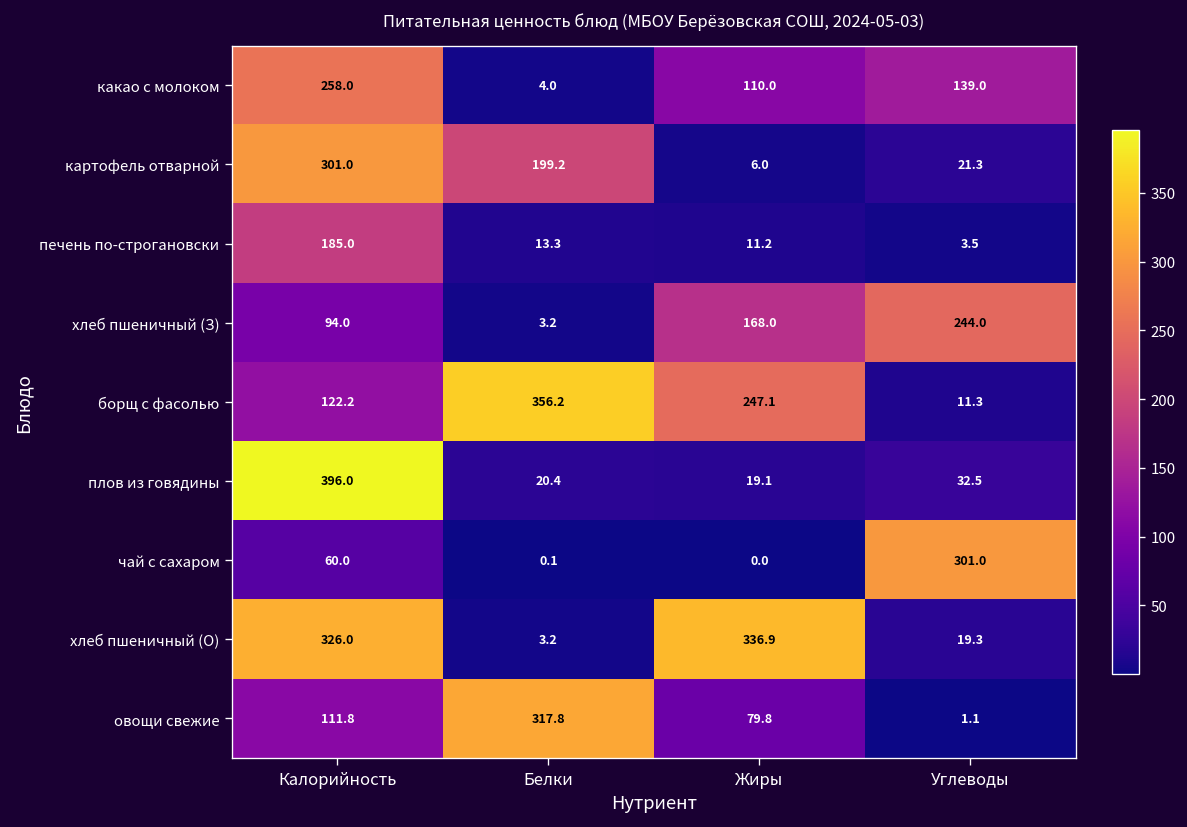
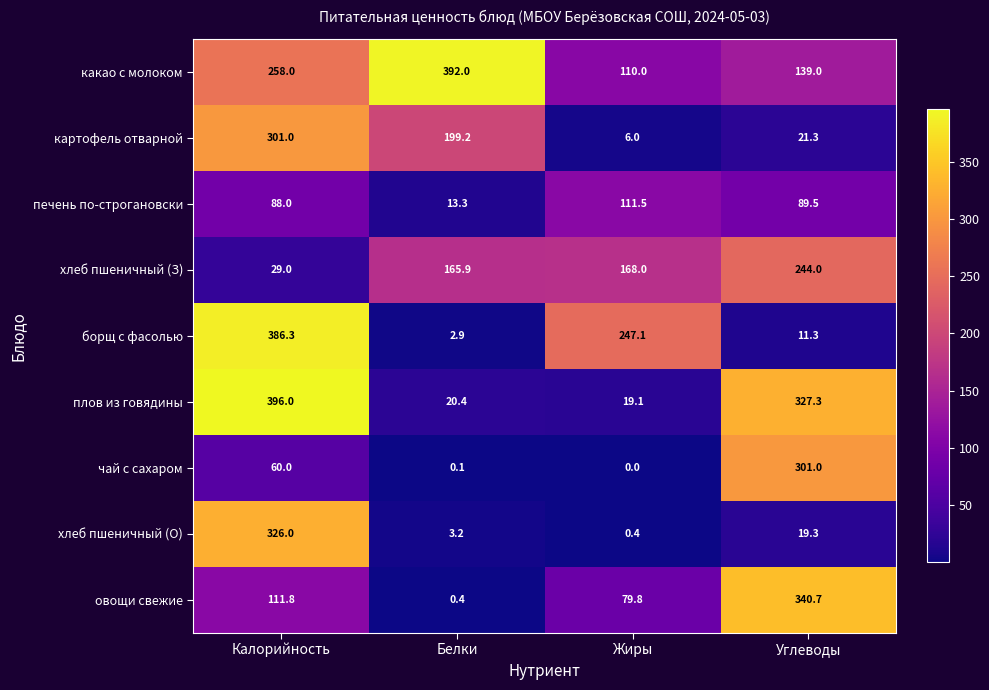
какао с молоком, Белки: 4.0 -> 392.0
печень по-строгановски, Калорийность: 185.0 -> 88.0
печень по-строгановски, Жиры: 11.2 -> 111.5
печень по-строгановски, Углеводы: 3.5 -> 89.5
хлеб пшеничный (З), Калорийность: 94.0 -> 29.0
хлеб пшеничный (З), Белки: 3.2 -> 165.9
борщ с фасолью, Калорийность: 122.2 -> 386.3
борщ с фасолью, Белки: 356.2 -> 2.9
плов из говядины, Углеводы: 32.5 -> 327.3
хлеб пшеничный (О), Жиры: 336.9 -> 0.4
овощи свежие, Белки: 317.8 -> 0.4
овощи свежие, Углеводы: 1.1 -> 340.7
